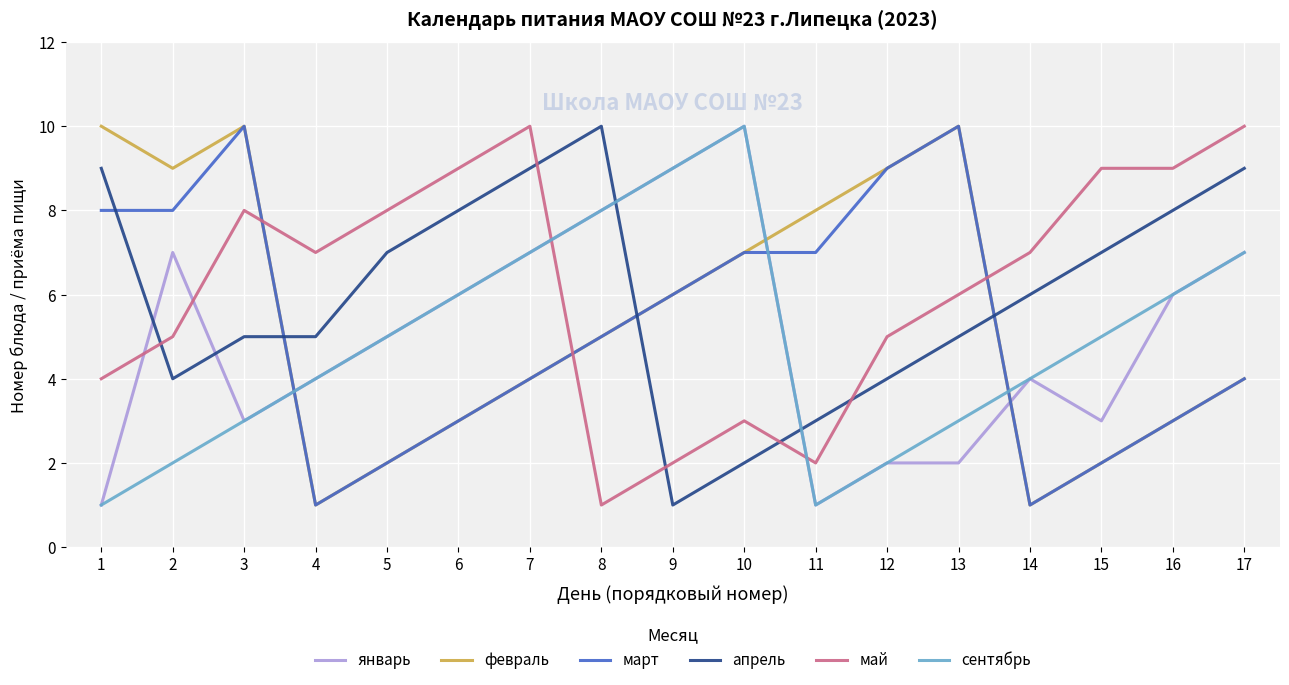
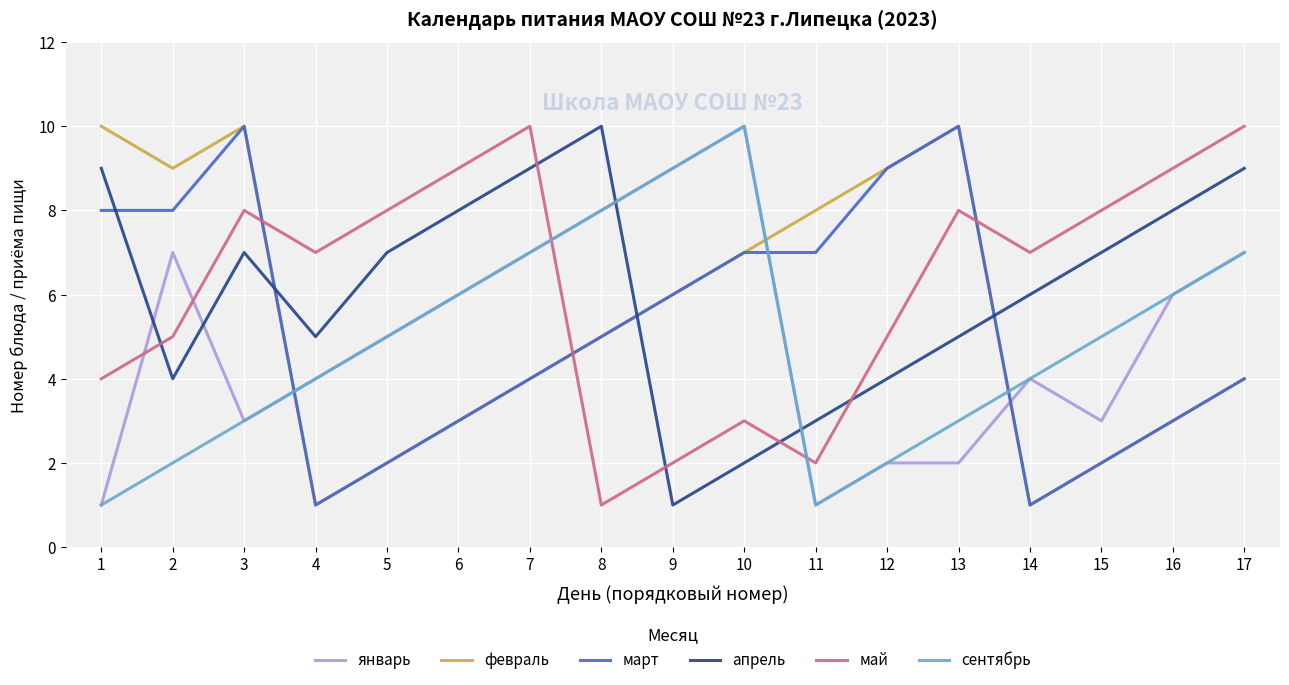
апрель, 3: 5 -> 7
май, 13: 6 -> 8
май, 15: 9 -> 8
